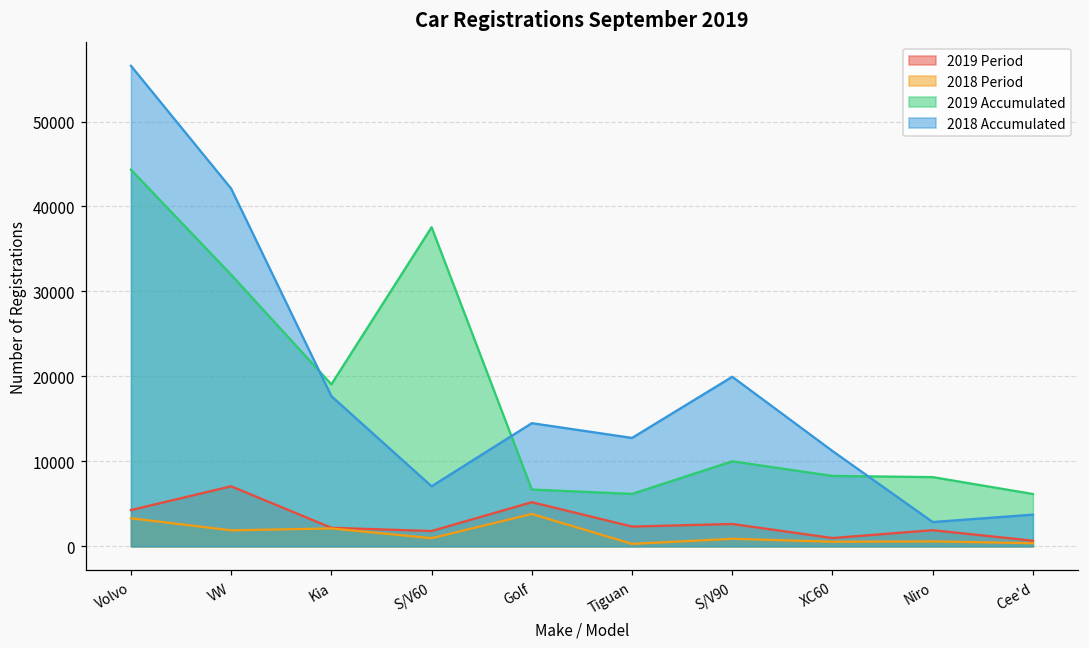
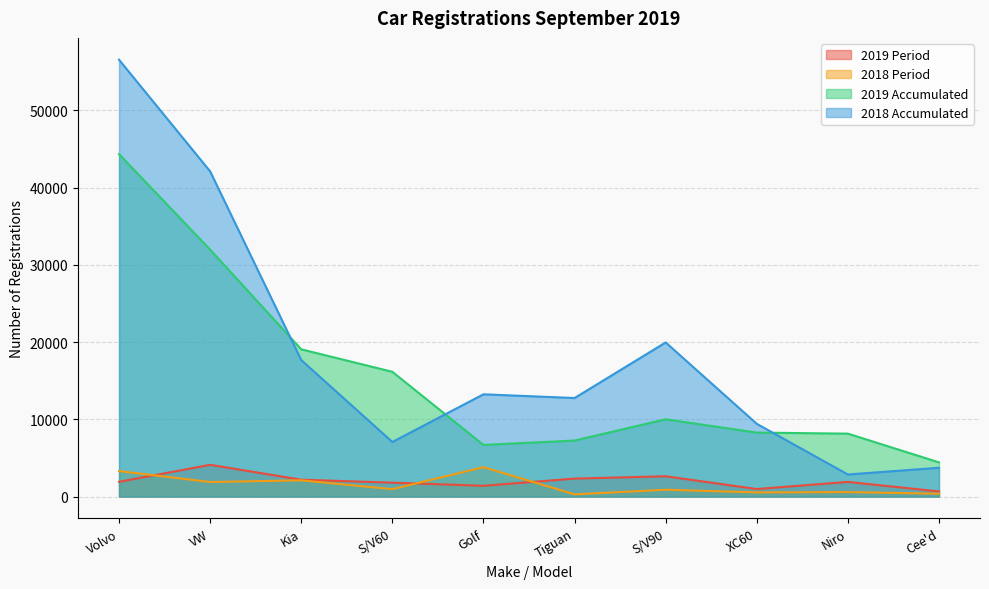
2019 Period, Volvo: 4000 -> 2000
2019 Period, VW: 7000 -> 4000
2019 Accumulated, S/V60: 38000 -> 16000
2019 Period, Golf: 5000 -> 1000
2018 Accumulated, Golf: 14000 -> 13000
2019 Accumulated, Tiguan: 6000 -> 7000
2018 Accumulated, XC60: 11000 -> 9000
2019 Accumulated, Cee'd: 6000 -> 4000
